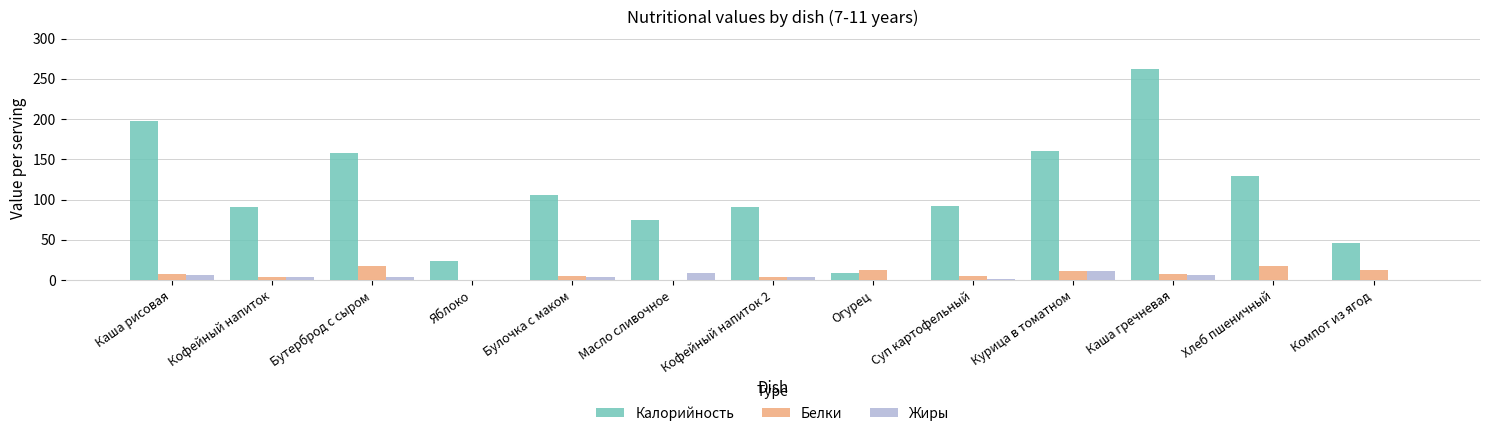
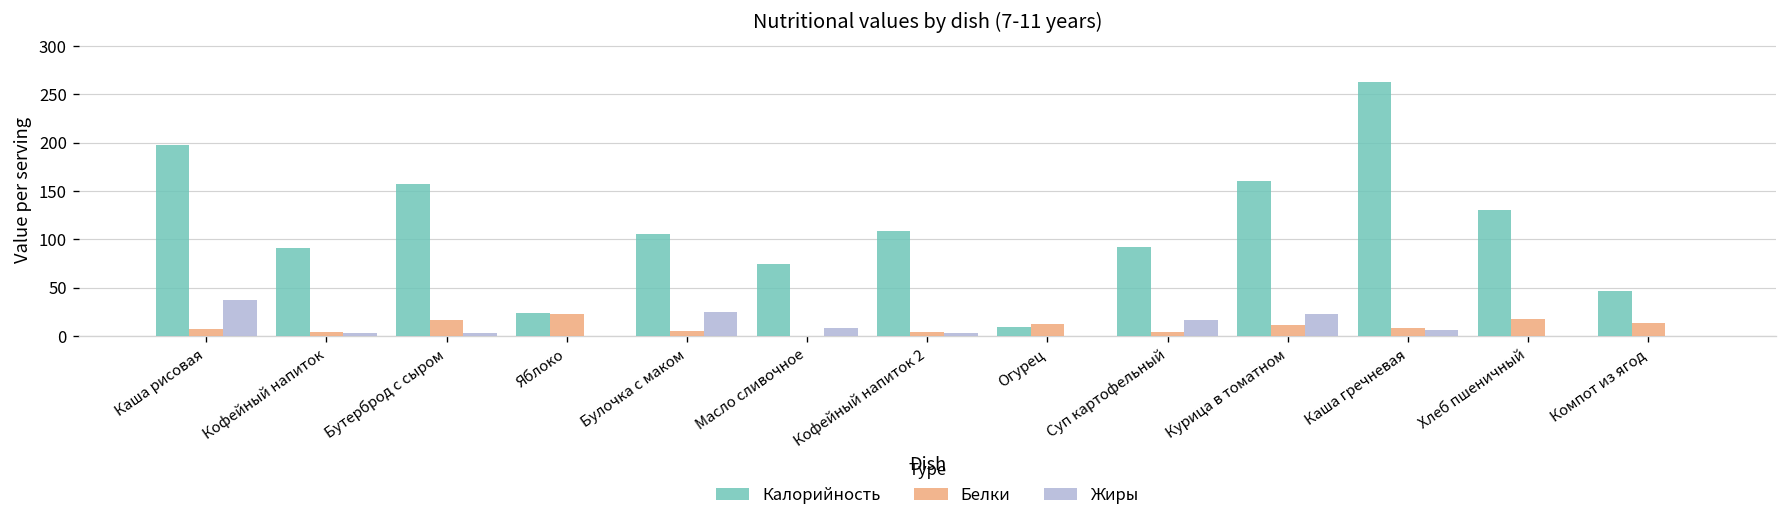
Жиры, Каша рисовая: 10 -> 40
Белки, Яблоко: 0 -> 20
Жиры, Булочка с маком: 0 -> 20
Калорийность, Кофейный напиток 2: 90 -> 110
Жиры, Суп картофельный: 0 -> 20
Жиры, Курица в томатном: 10 -> 20
